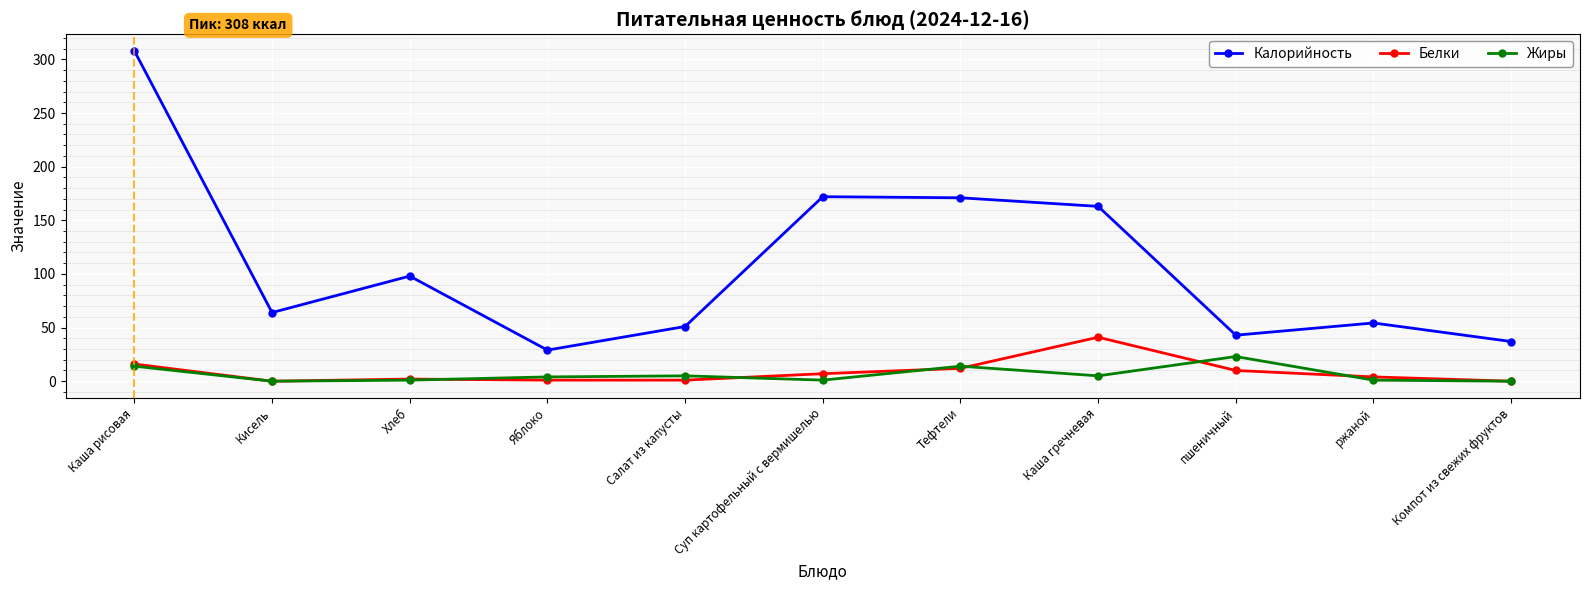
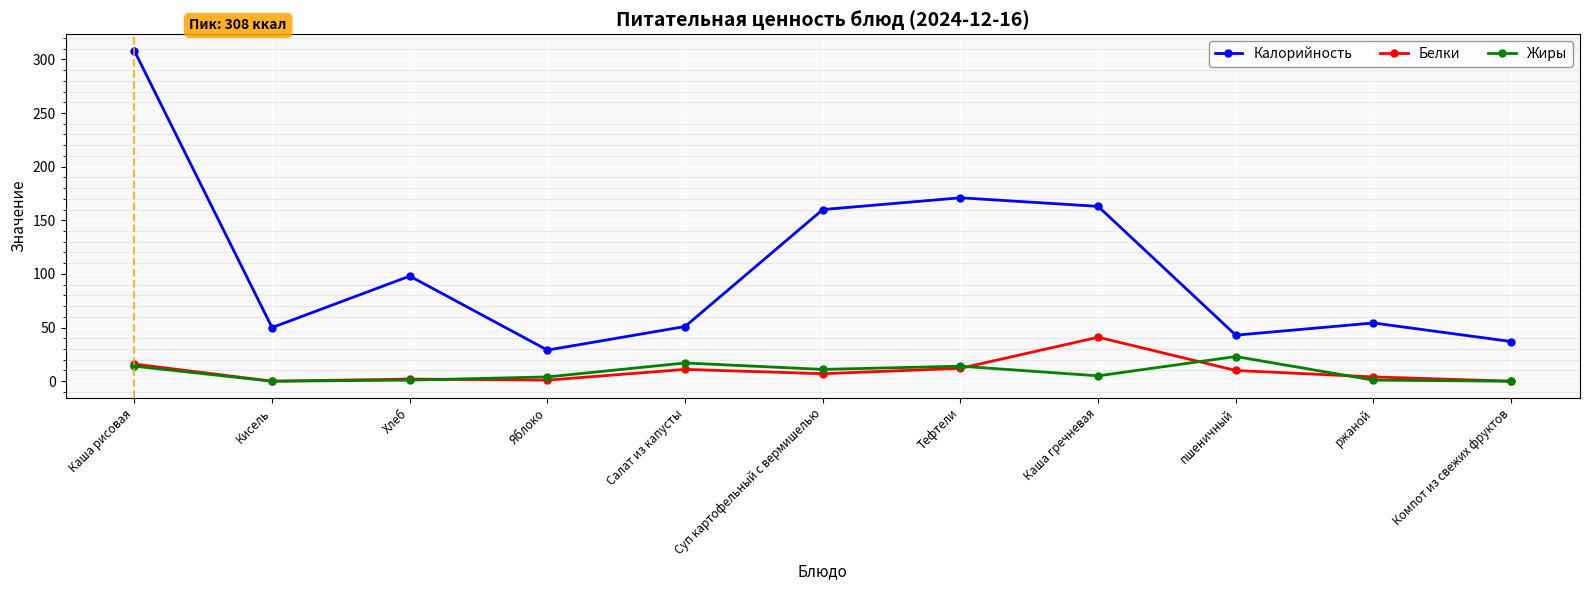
Калорийность, Кисель: 64 -> 50
Белки, Салат из капусты: 1 -> 11
Жиры, Салат из капусты: 5 -> 17
Калорийность, Суп картофельный с вермишелью: 172 -> 160
Жиры, Суп картофельный с вермишелью: 1 -> 11
